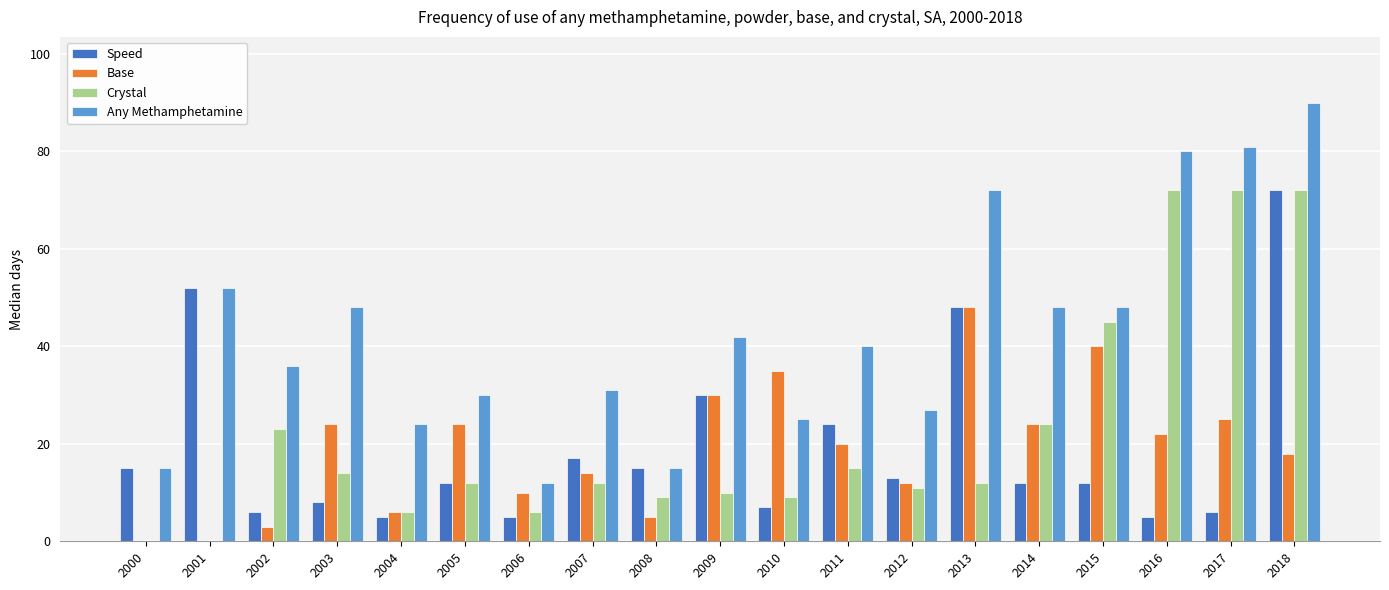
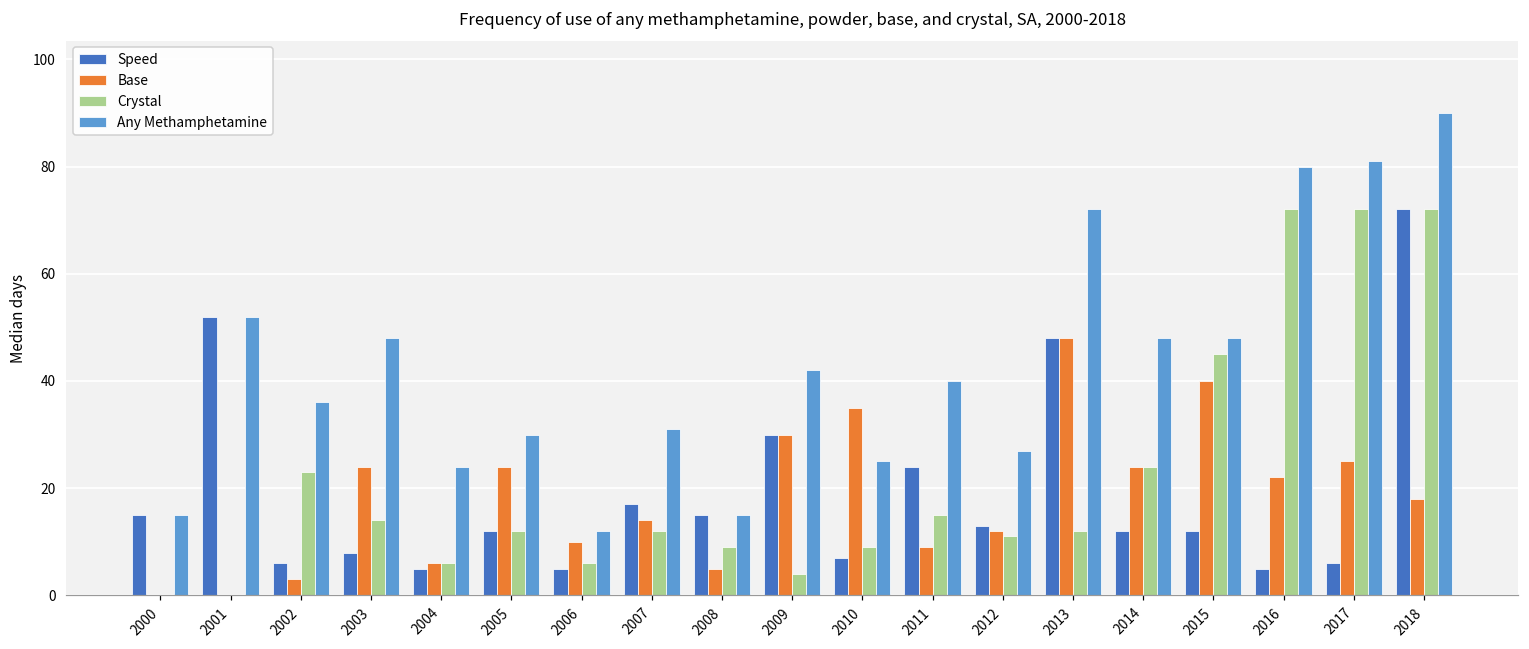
Crystal, 2009: 10 -> 4
Base, 2011: 20 -> 9
